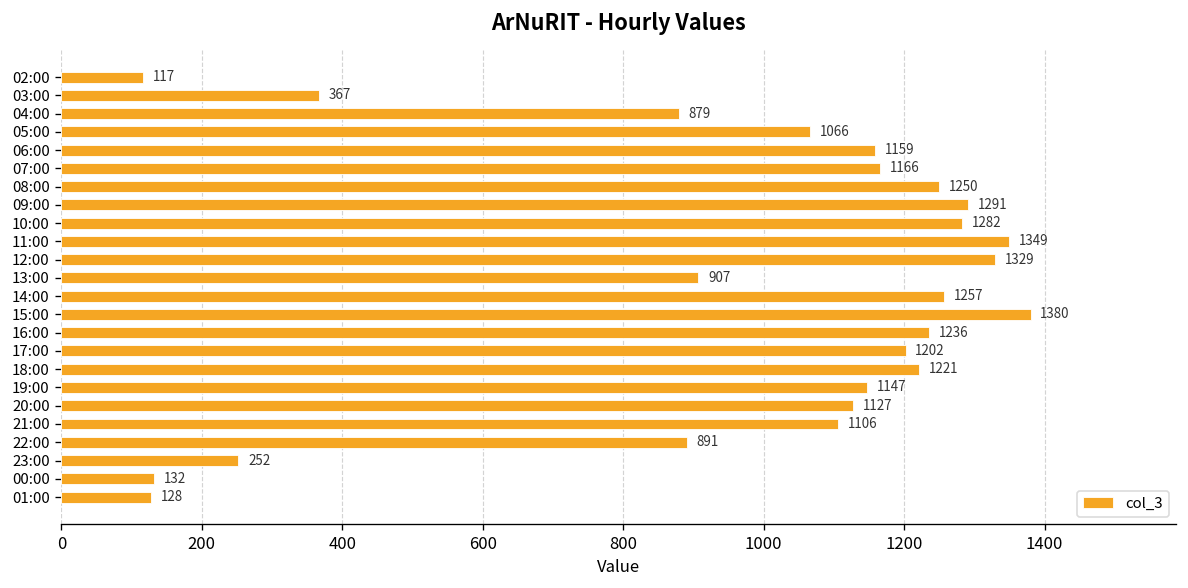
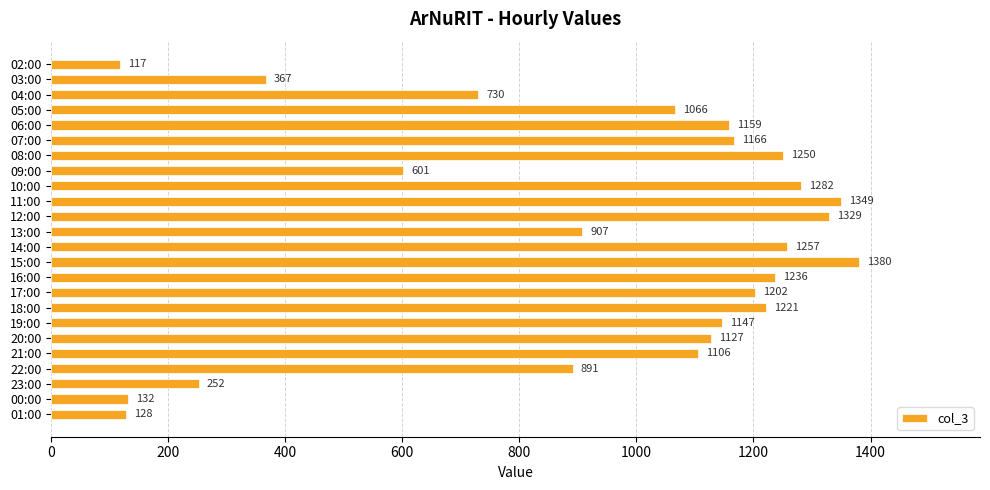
04:00: 879 -> 730
09:00: 1291 -> 601
